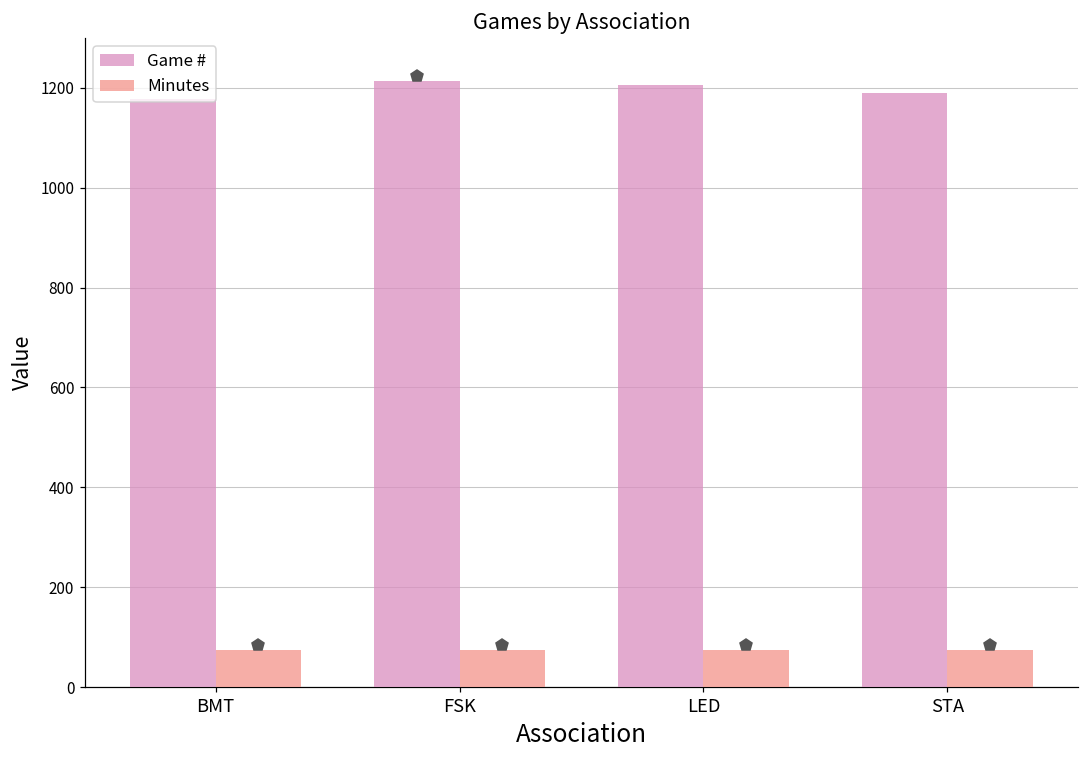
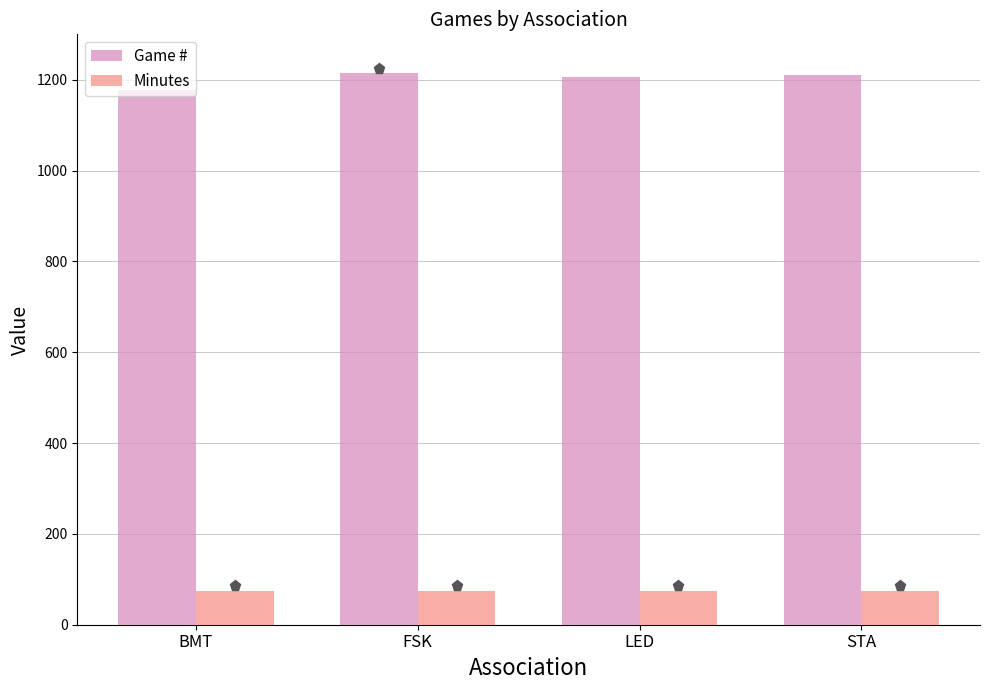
Game #, STA: 1190 -> 1210
